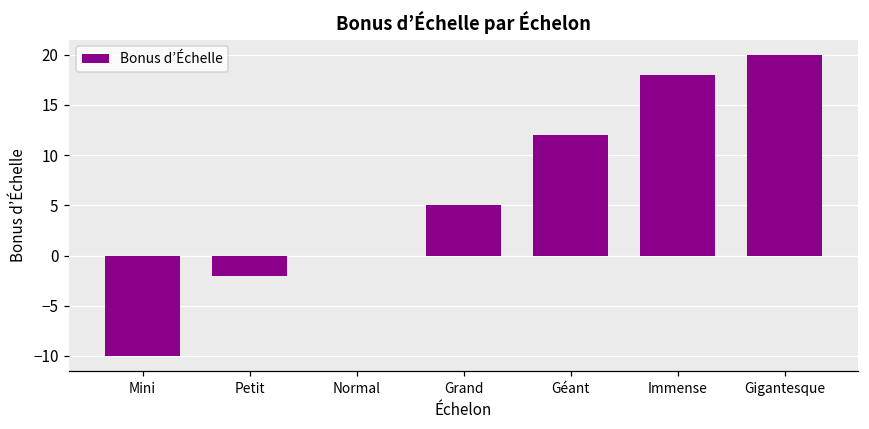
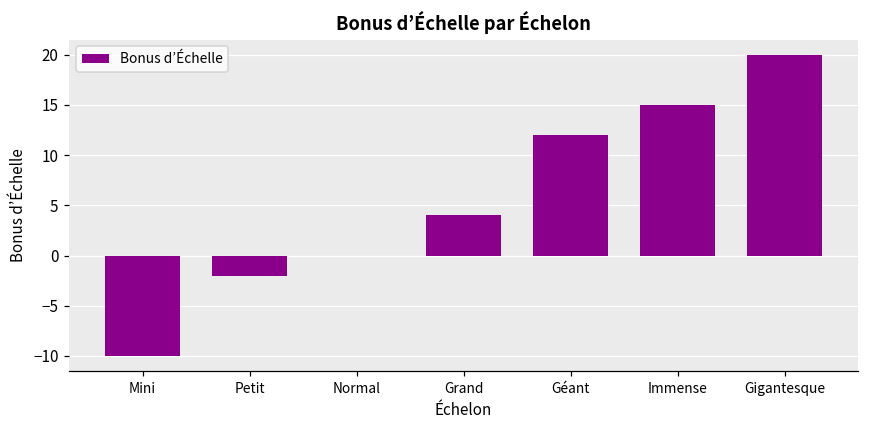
Grand: 5 -> 4
Immense: 18 -> 15
